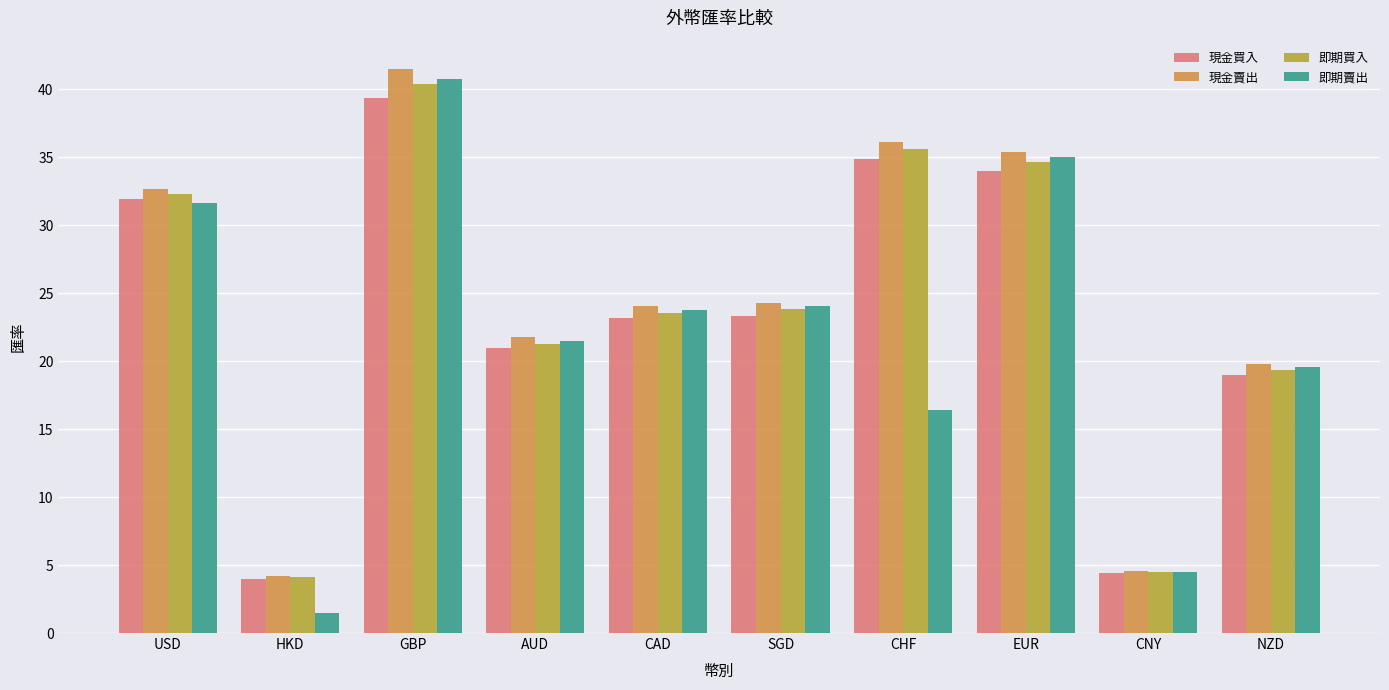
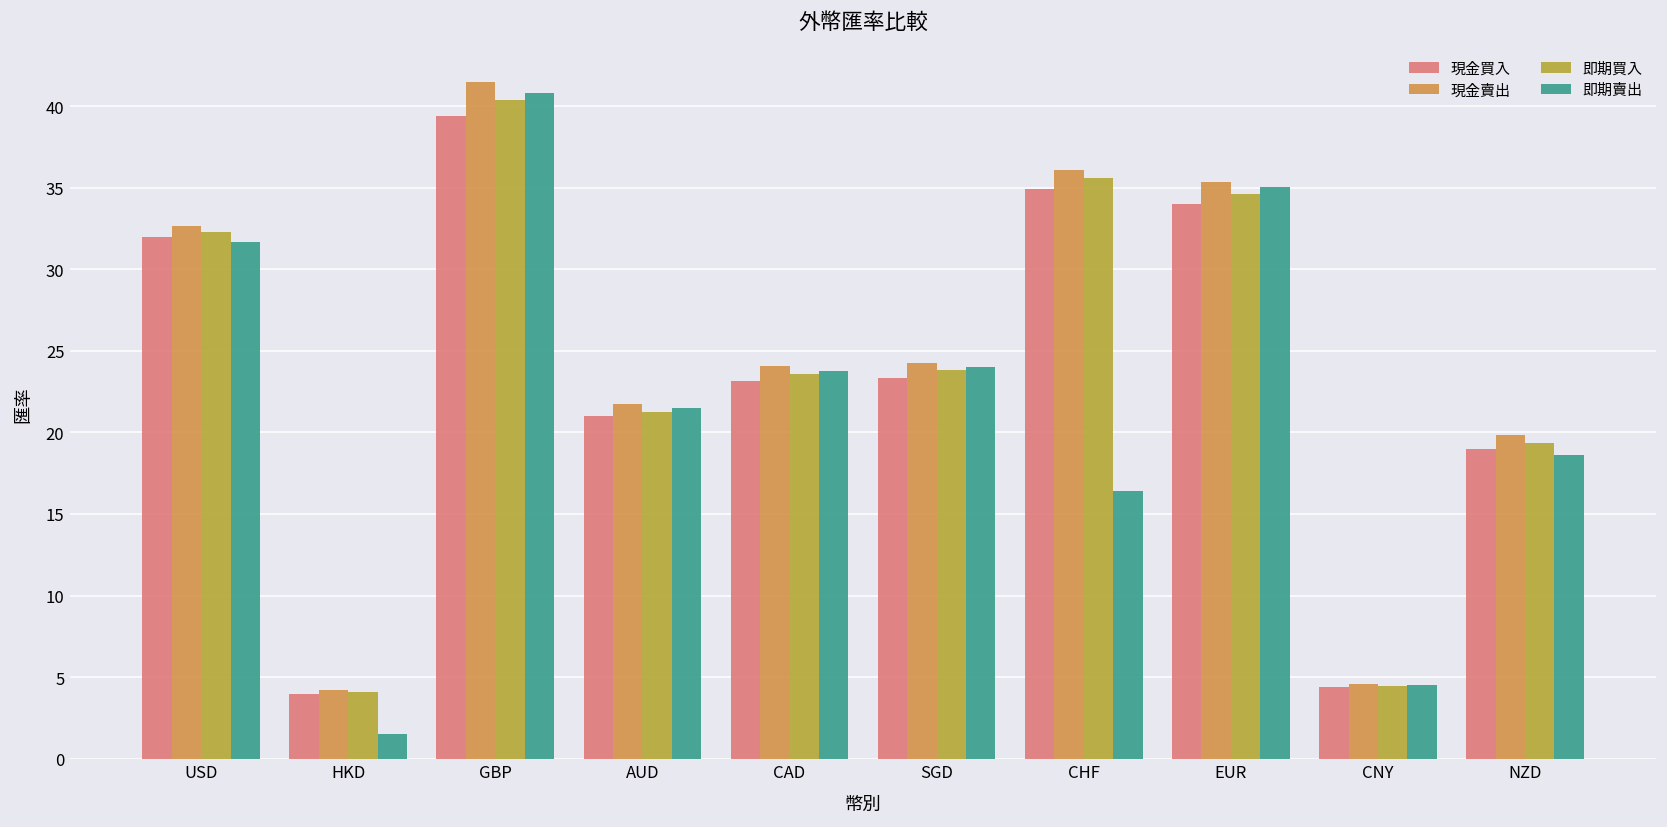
即期賣出, NZD: 19.6 -> 18.6
